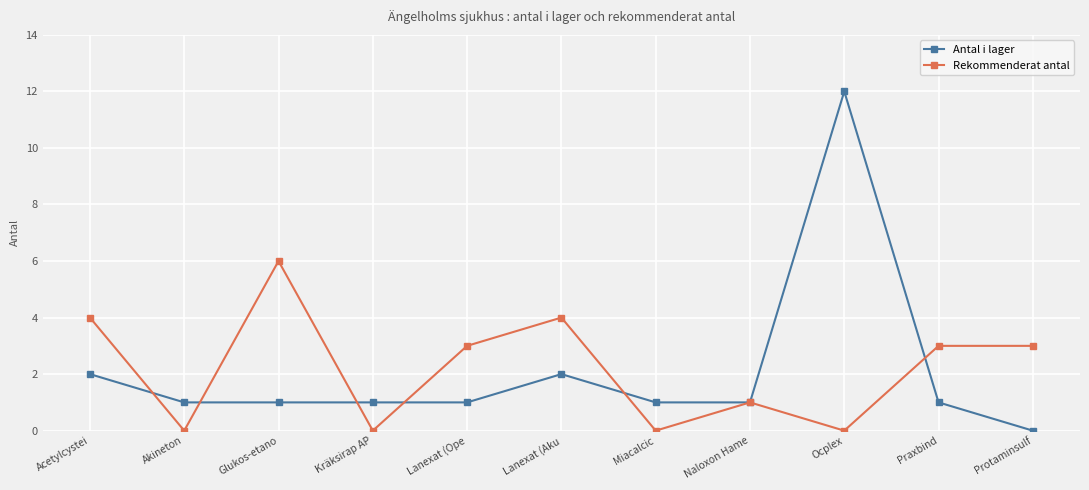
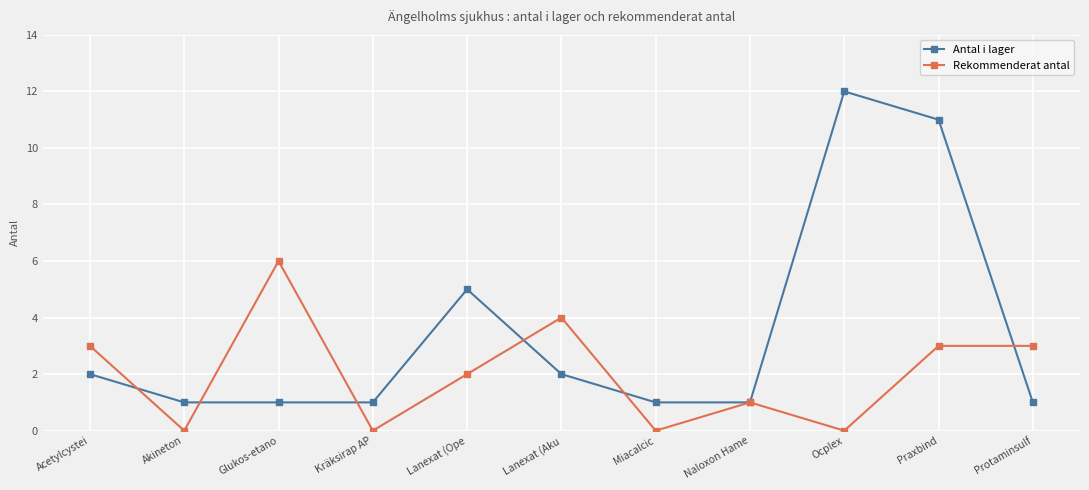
Rekommenderat antal, Acetylcystei: 4 -> 3
Antal i lager, Lanexat (Ope: 1 -> 5
Rekommenderat antal, Lanexat (Ope: 3 -> 2
Antal i lager, Praxbind: 1 -> 11
Antal i lager, Protaminsulf: 0 -> 1
